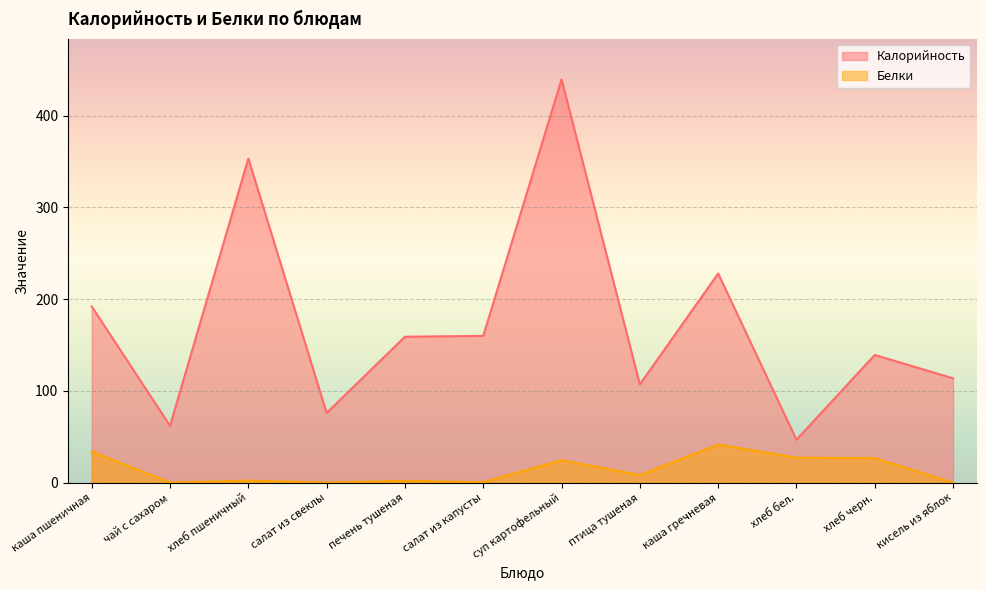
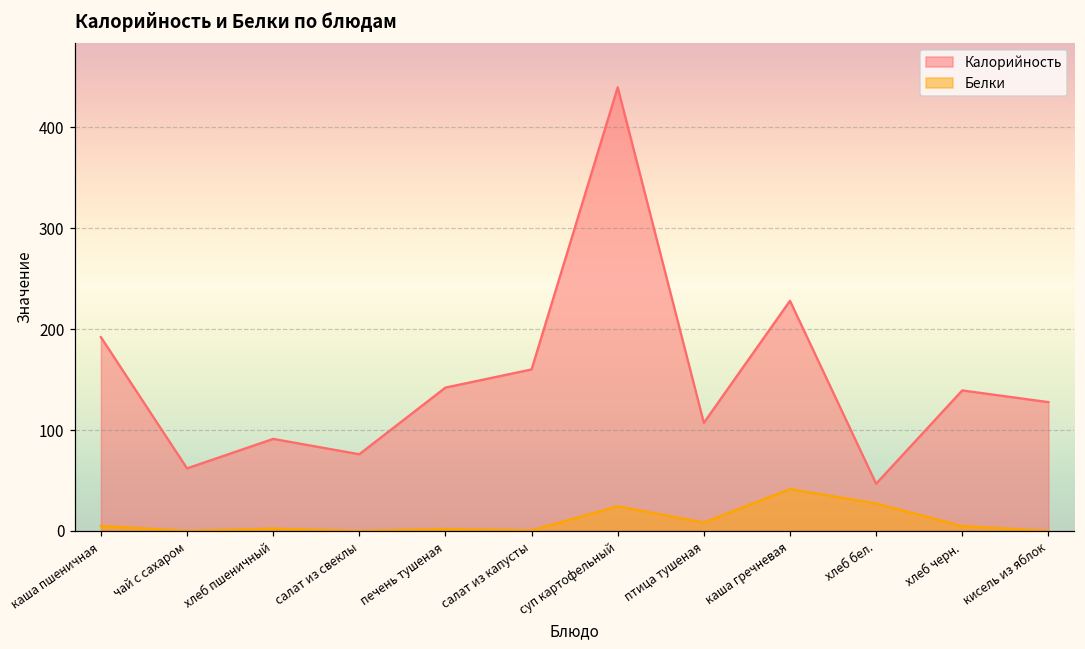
Белки, каша пшеничная: 30 -> 10
Калорийность, хлеб пшеничный: 350 -> 90
Калорийность, печень тушеная: 160 -> 140
Белки, хлеб черн.: 30 -> 0
Калорийность, кисель из яблок: 110 -> 130
